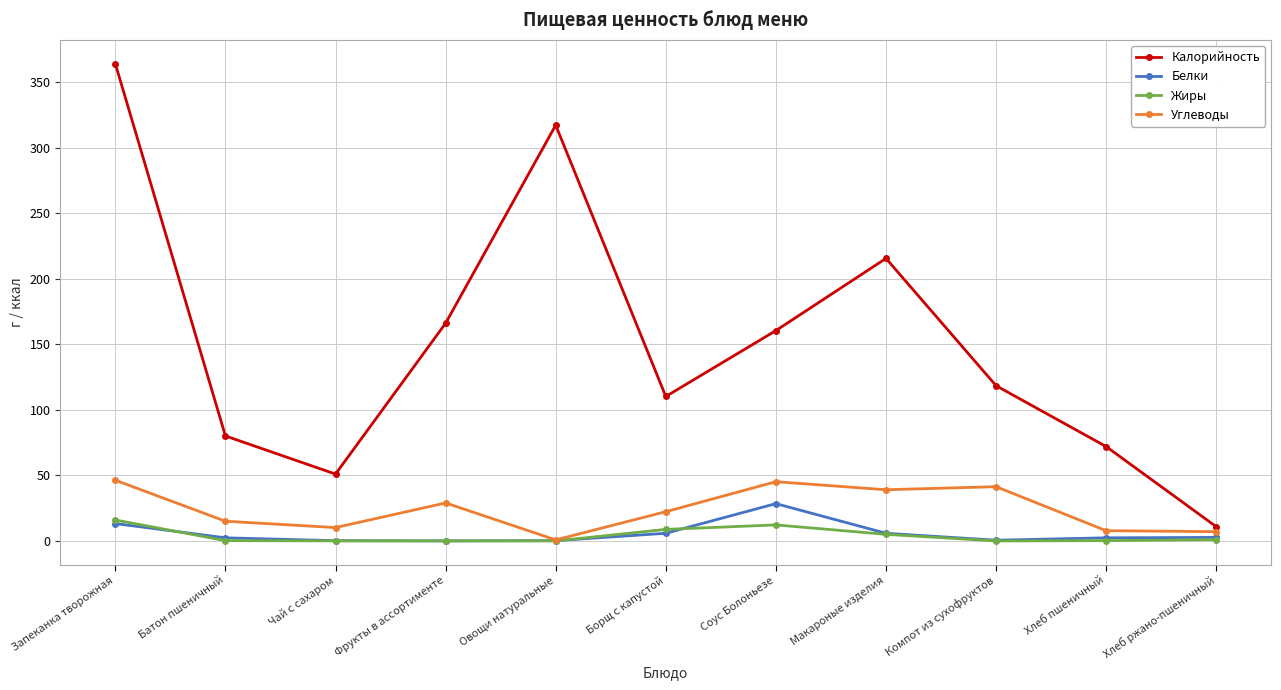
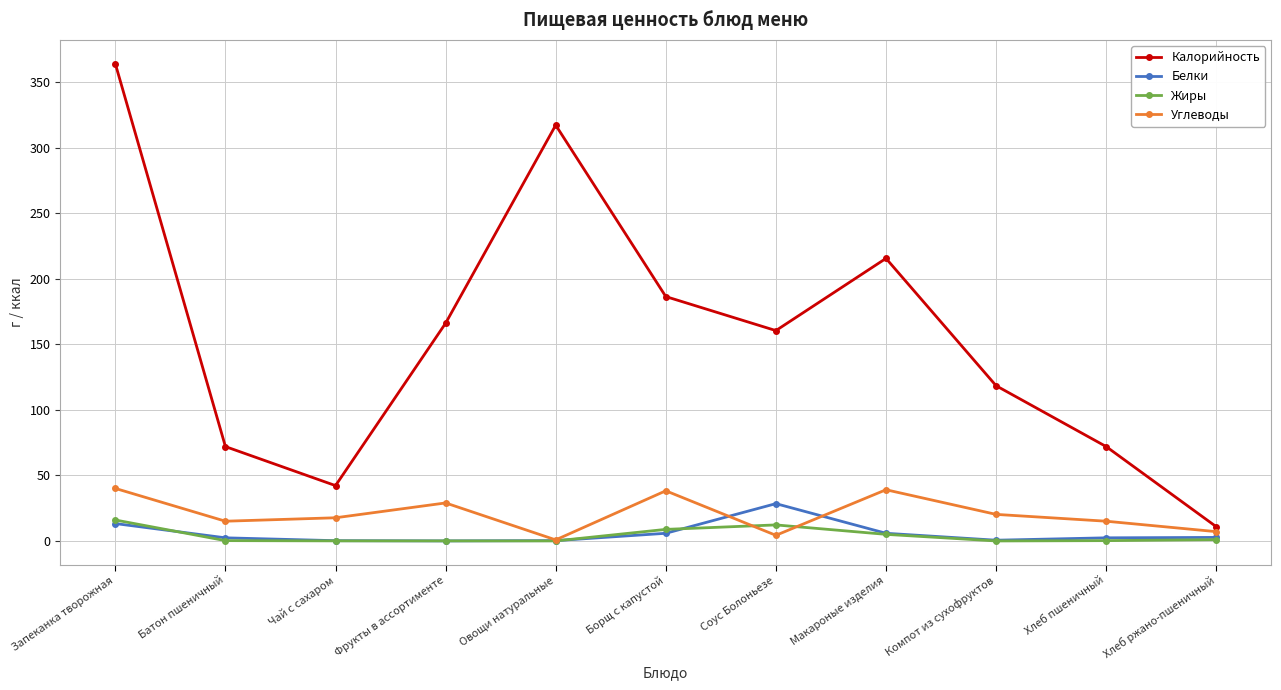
Углеводы, Запеканка творожная: 46 -> 40
Калорийность, Батон пшеничный: 80 -> 72
Калорийность, Чай с сахаром: 51 -> 42
Углеводы, Чай с сахаром: 10 -> 18
Калорийность, Борщ с капустой: 110 -> 186
Углеводы, Борщ с капустой: 22 -> 38
Углеводы, Соус Болоньезе: 45 -> 4
Углеводы, Компот из сухофруктов: 41 -> 20
Углеводы, Хлеб пшеничный: 8 -> 15
